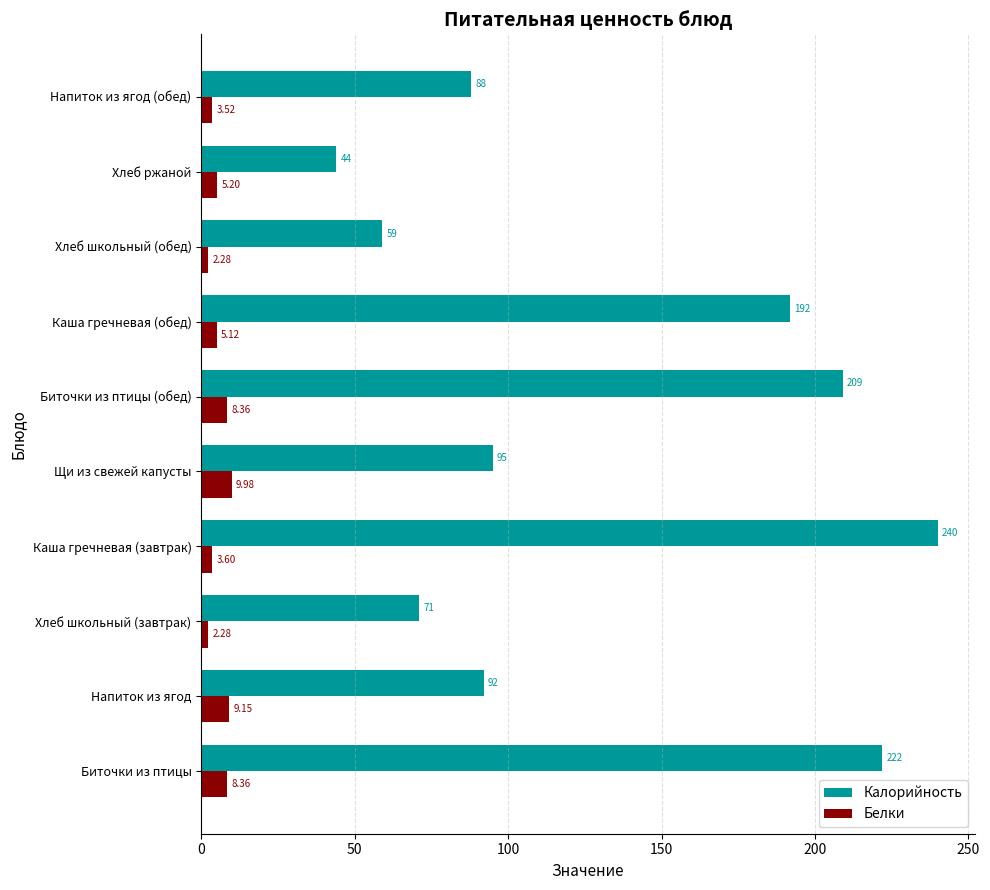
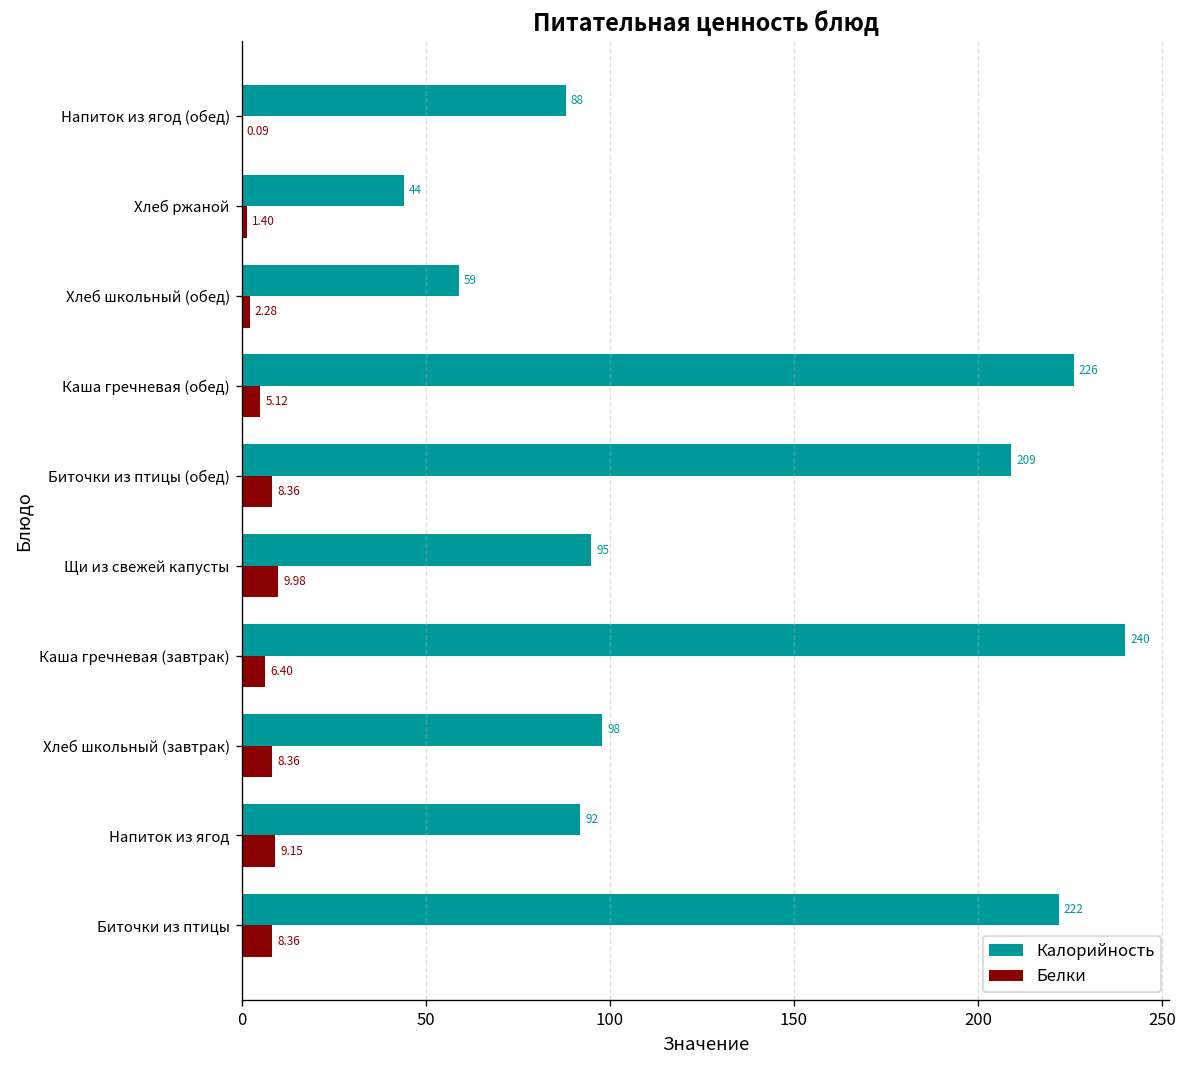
Белки, Напиток из ягод (обед): 3.52 -> 0.09
Белки, Хлеб ржаной: 5.20 -> 1.40
Калорийность, Каша гречневая (обед): 192 -> 226
Белки, Каша гречневая (завтрак): 3.60 -> 6.40
Калорийность, Хлеб школьный (завтрак): 71 -> 98
Белки, Хлеб школьный (завтрак): 2.28 -> 8.36
